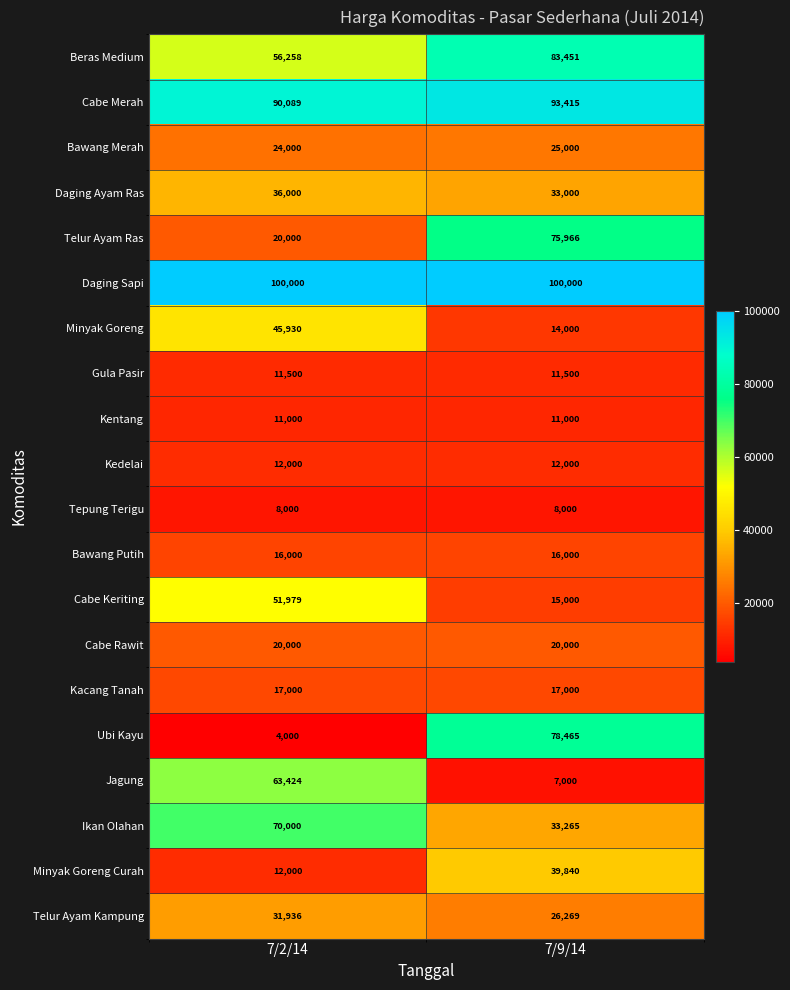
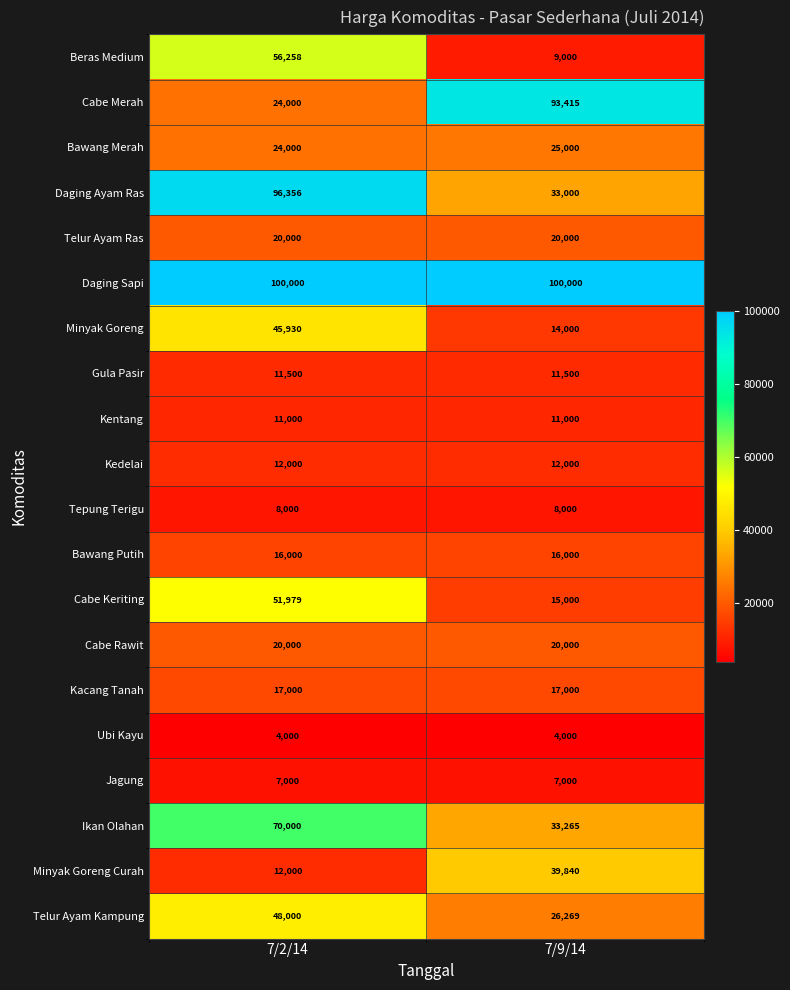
Beras Medium, 7/9/14: 83,451 -> 9,000
Cabe Merah, 7/2/14: 90,089 -> 24,000
Daging Ayam Ras, 7/2/14: 36,000 -> 96,356
Telur Ayam Ras, 7/9/14: 75,966 -> 20,000
Ubi Kayu, 7/9/14: 78,465 -> 4,000
Jagung, 7/2/14: 63,424 -> 7,000
Telur Ayam Kampung, 7/2/14: 31,936 -> 48,000
